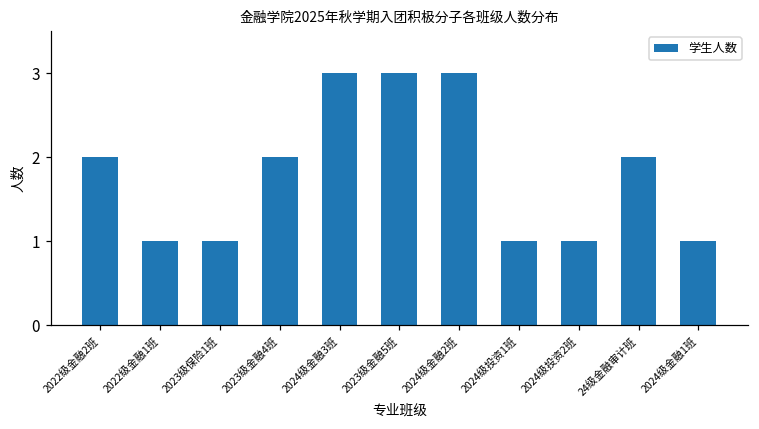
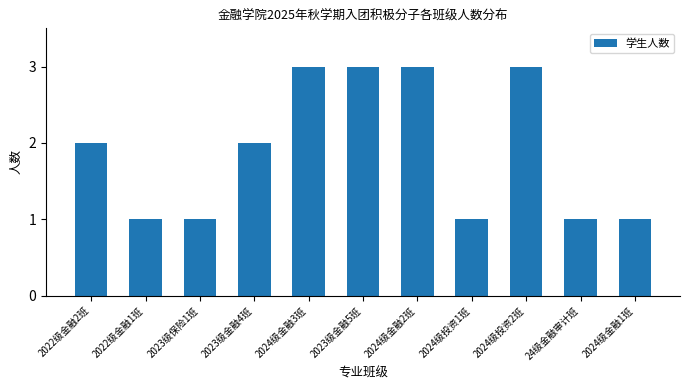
2024级投资2班: 1 -> 3
24级金融审计班: 2 -> 1
